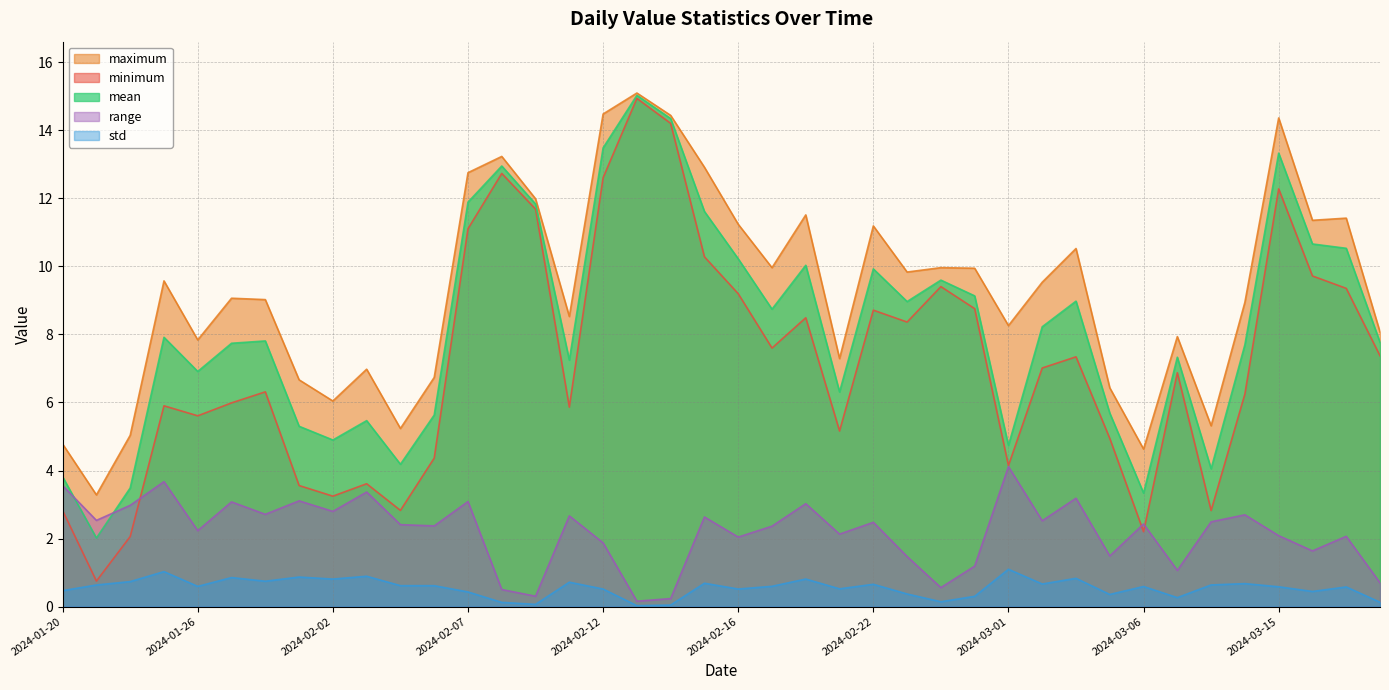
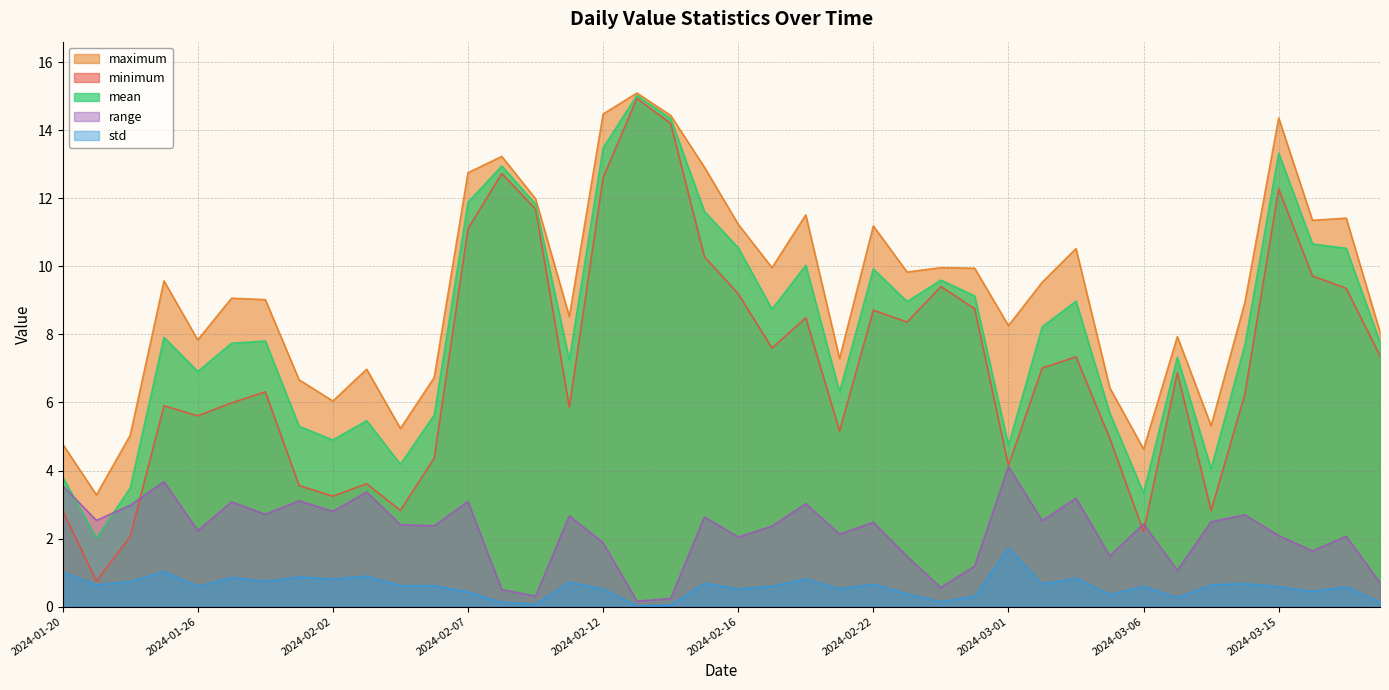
std, 2024-01-20: 0.5 -> 1.0
mean, 2024-02-16: 10.2 -> 10.6
std, 2024-03-01: 1.1 -> 1.7
